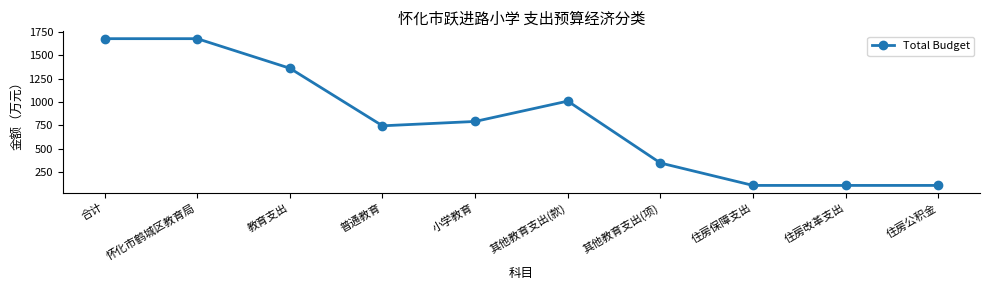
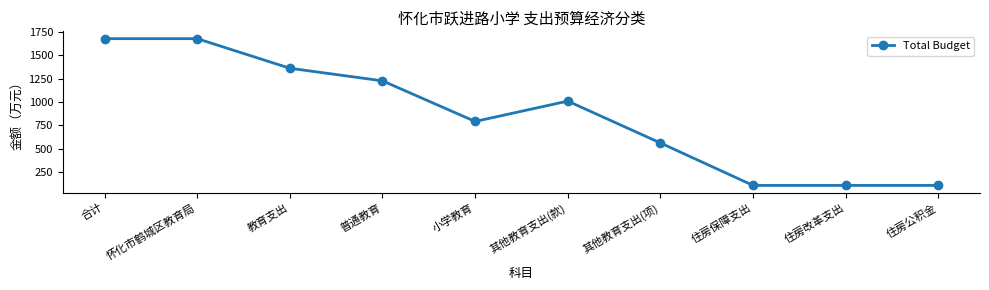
普通教育: 700 -> 1200
其他教育支出(项): 300 -> 600
